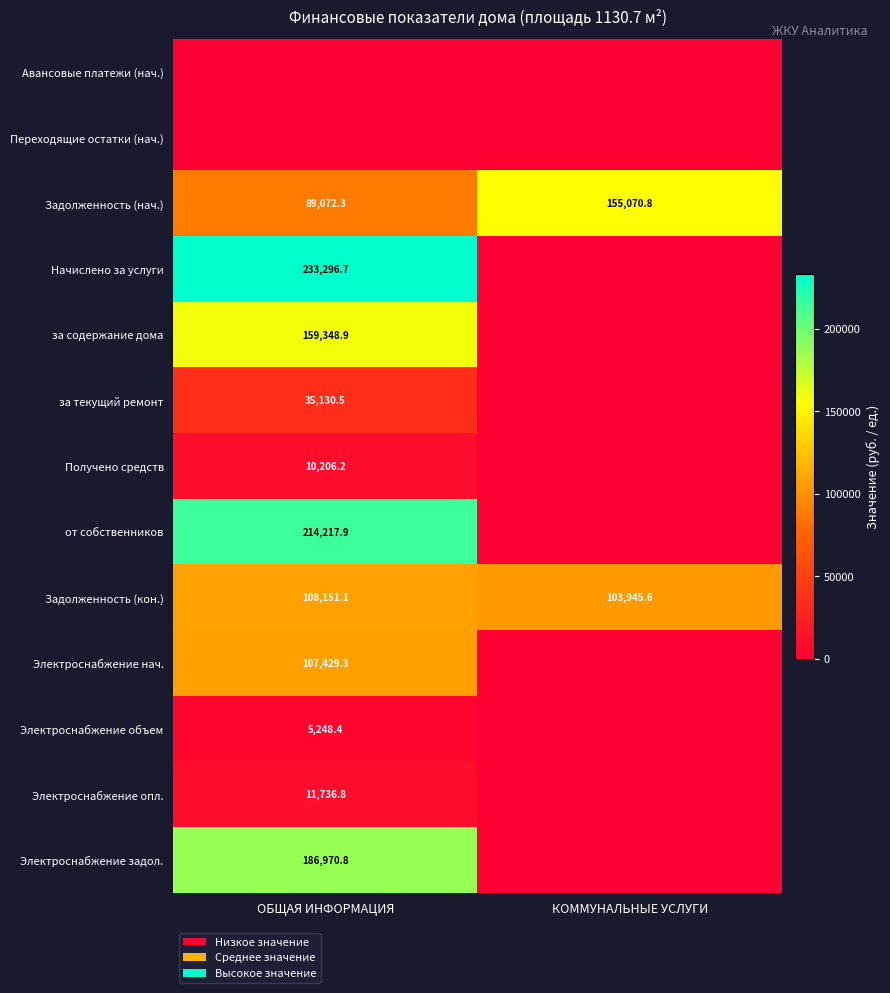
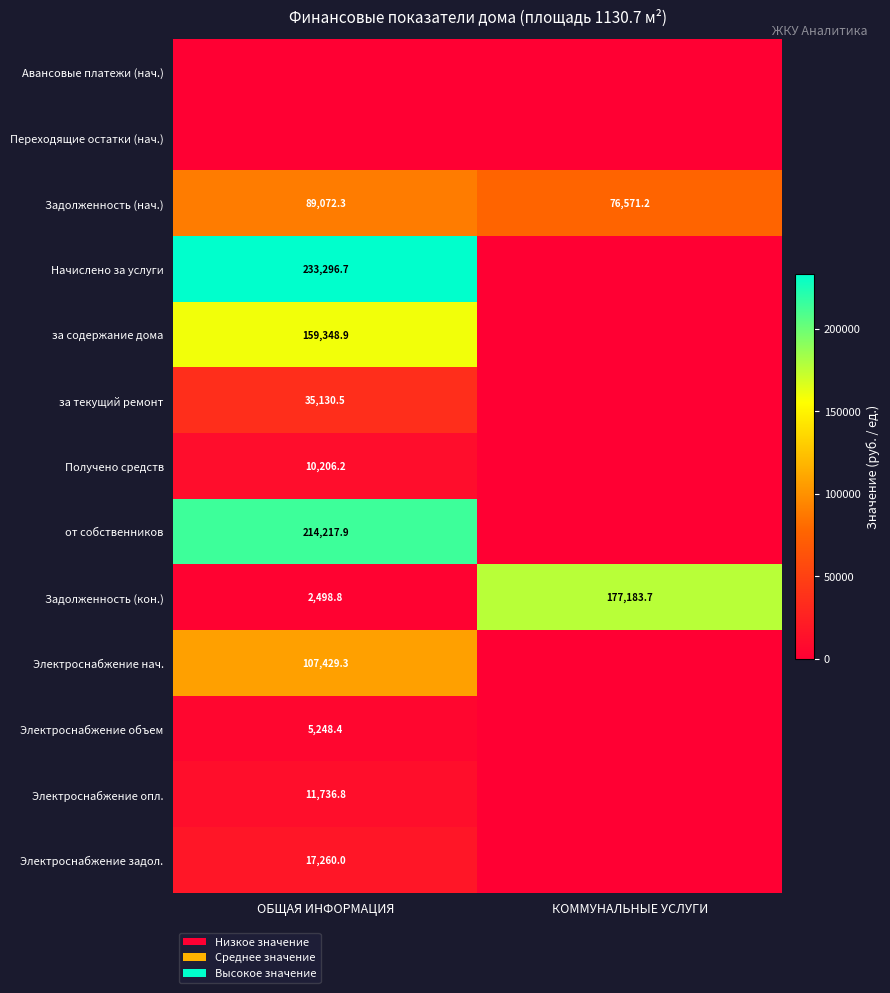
Задолженность (нач.), КОММУНАЛЬНЫЕ УСЛУГИ: 155,070.8 -> 76,571.2
Задолженность (кон.), ОБЩАЯ ИНФОРМАЦИЯ: 108,151.1 -> 2,498.8
Задолженность (кон.), КОММУНАЛЬНЫЕ УСЛУГИ: 103,945.6 -> 177,183.7
Электроснабжение задол., ОБЩАЯ ИНФОРМАЦИЯ: 186,970.8 -> 17,260.0
